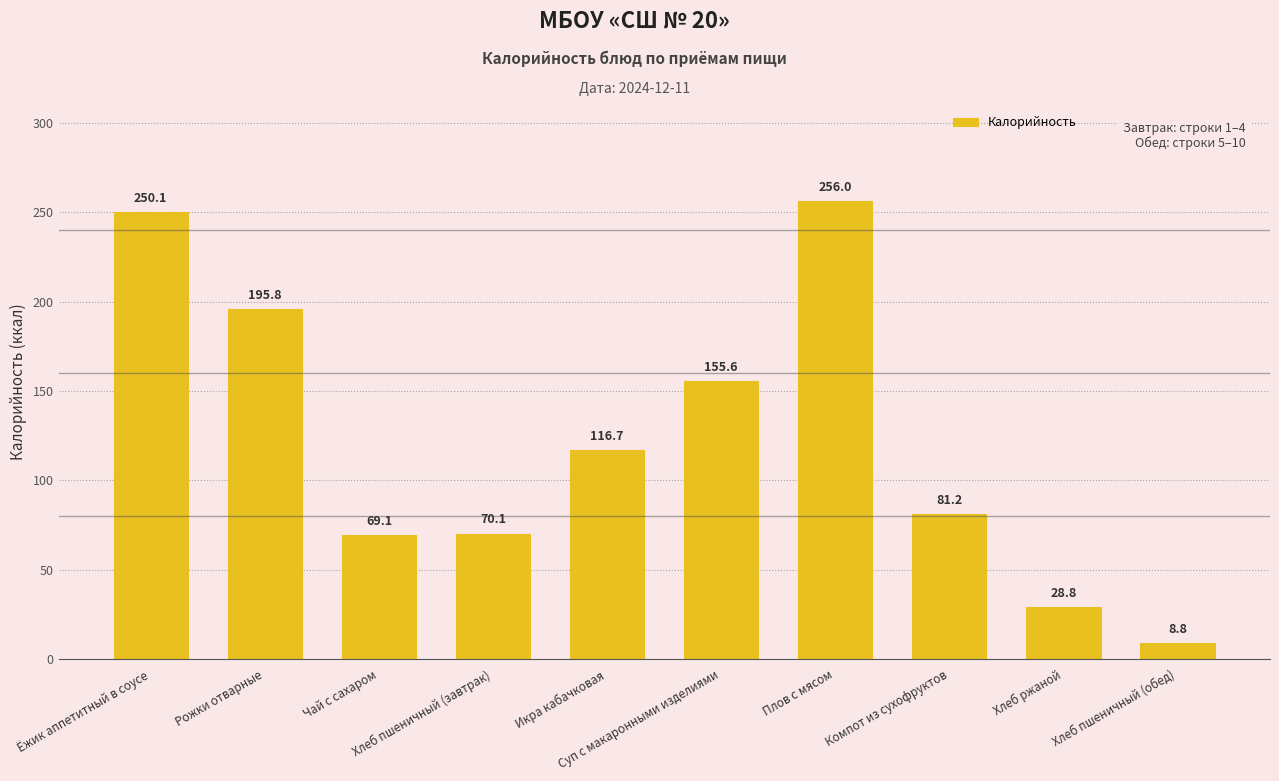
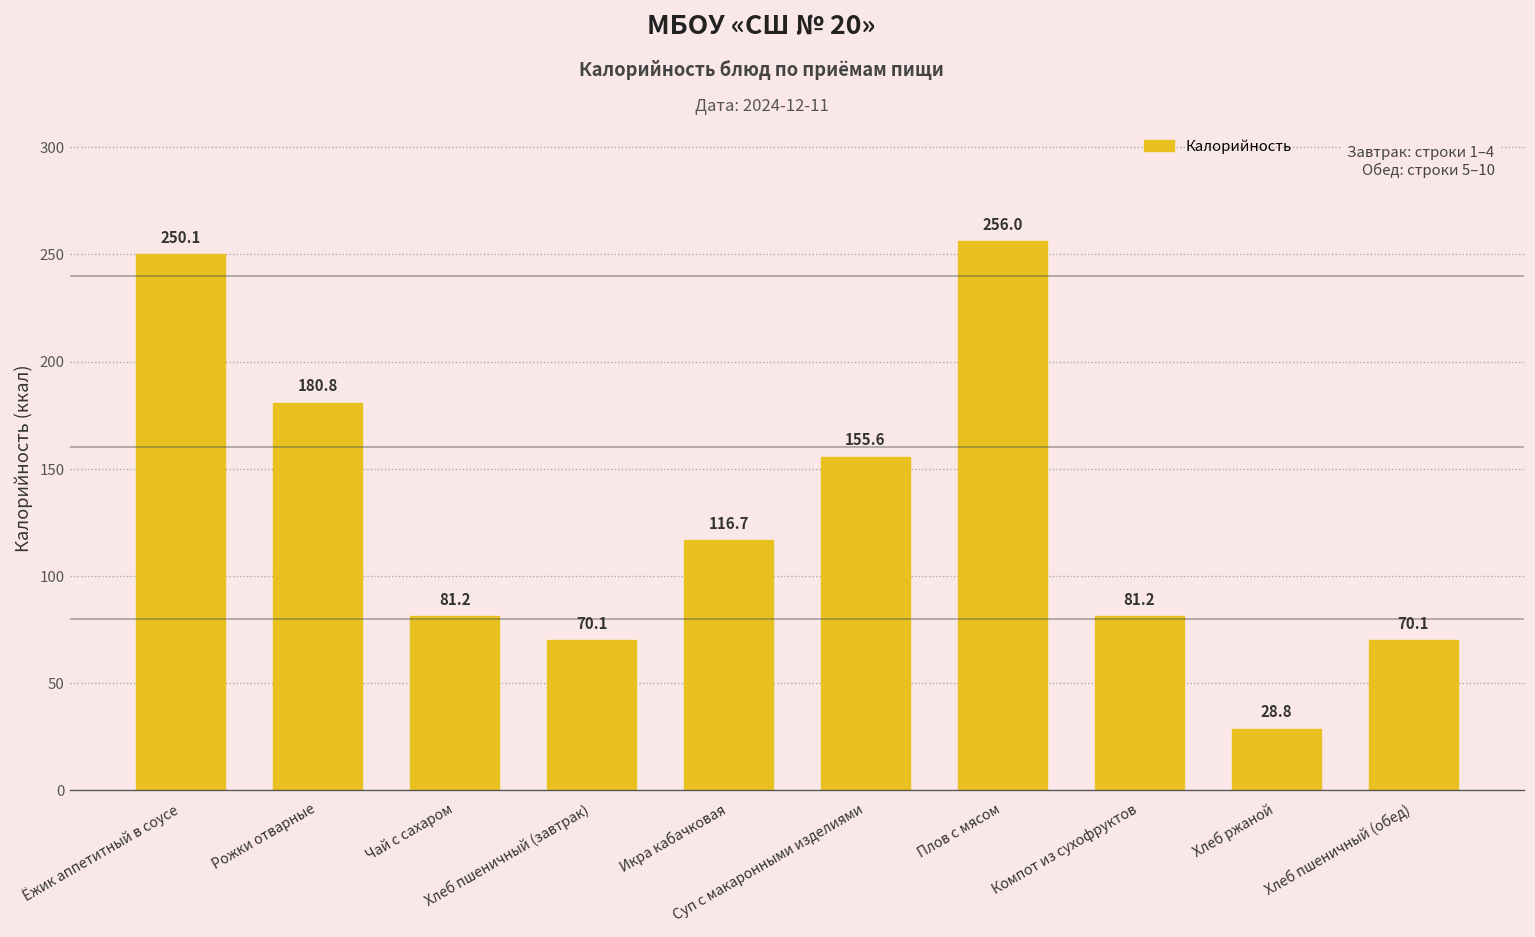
Рожки отварные: 195.8 -> 180.8
Чай с сахаром: 69.1 -> 81.2
Хлеб пшеничный (обед): 8.8 -> 70.1
